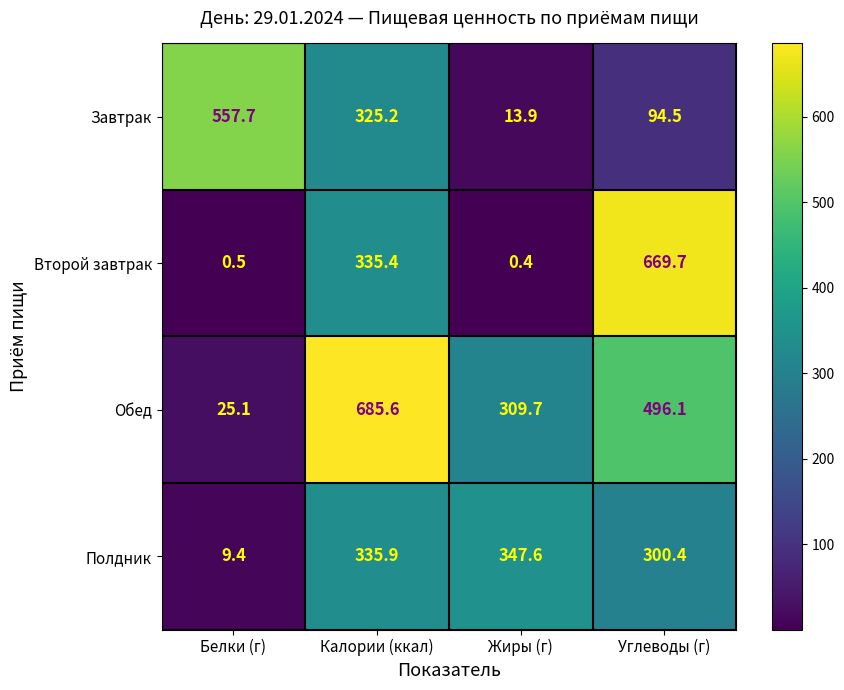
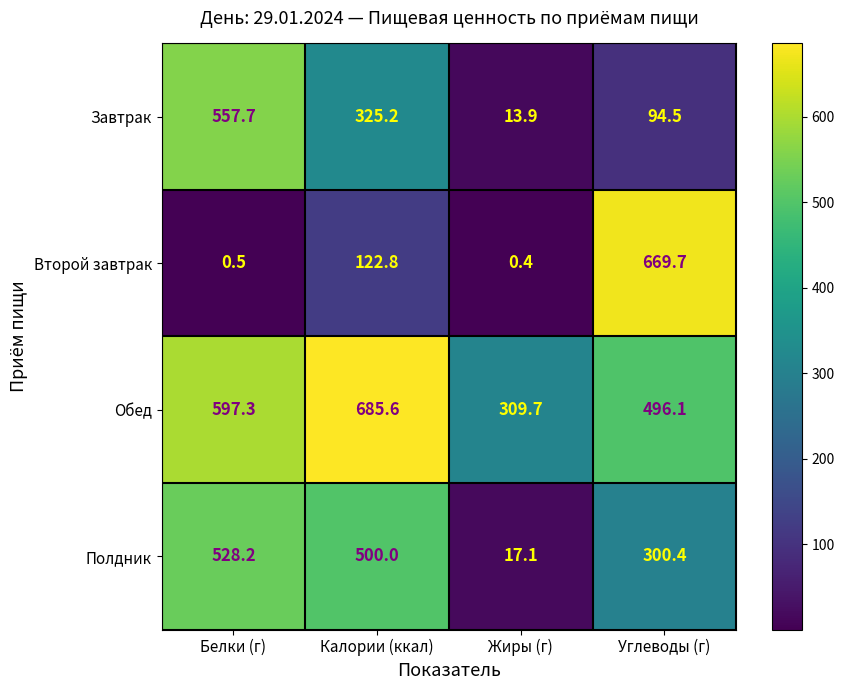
Второй завтрак, Калории (ккал): 335.4 -> 122.8
Обед, Белки (г): 25.1 -> 597.3
Полдник, Белки (г): 9.4 -> 528.2
Полдник, Калории (ккал): 335.9 -> 500.0
Полдник, Жиры (г): 347.6 -> 17.1
